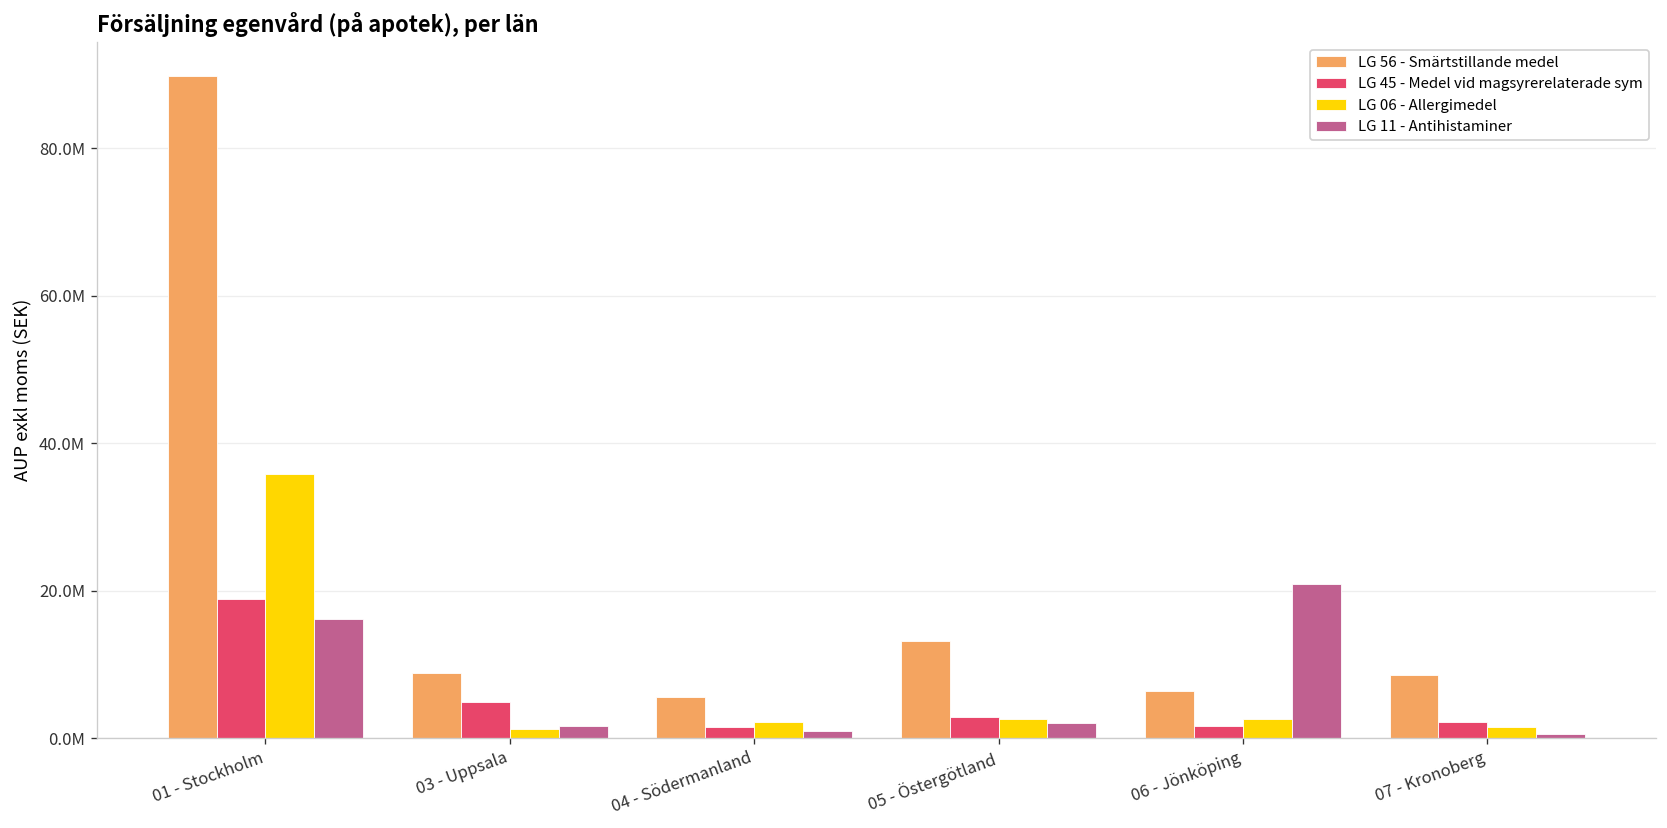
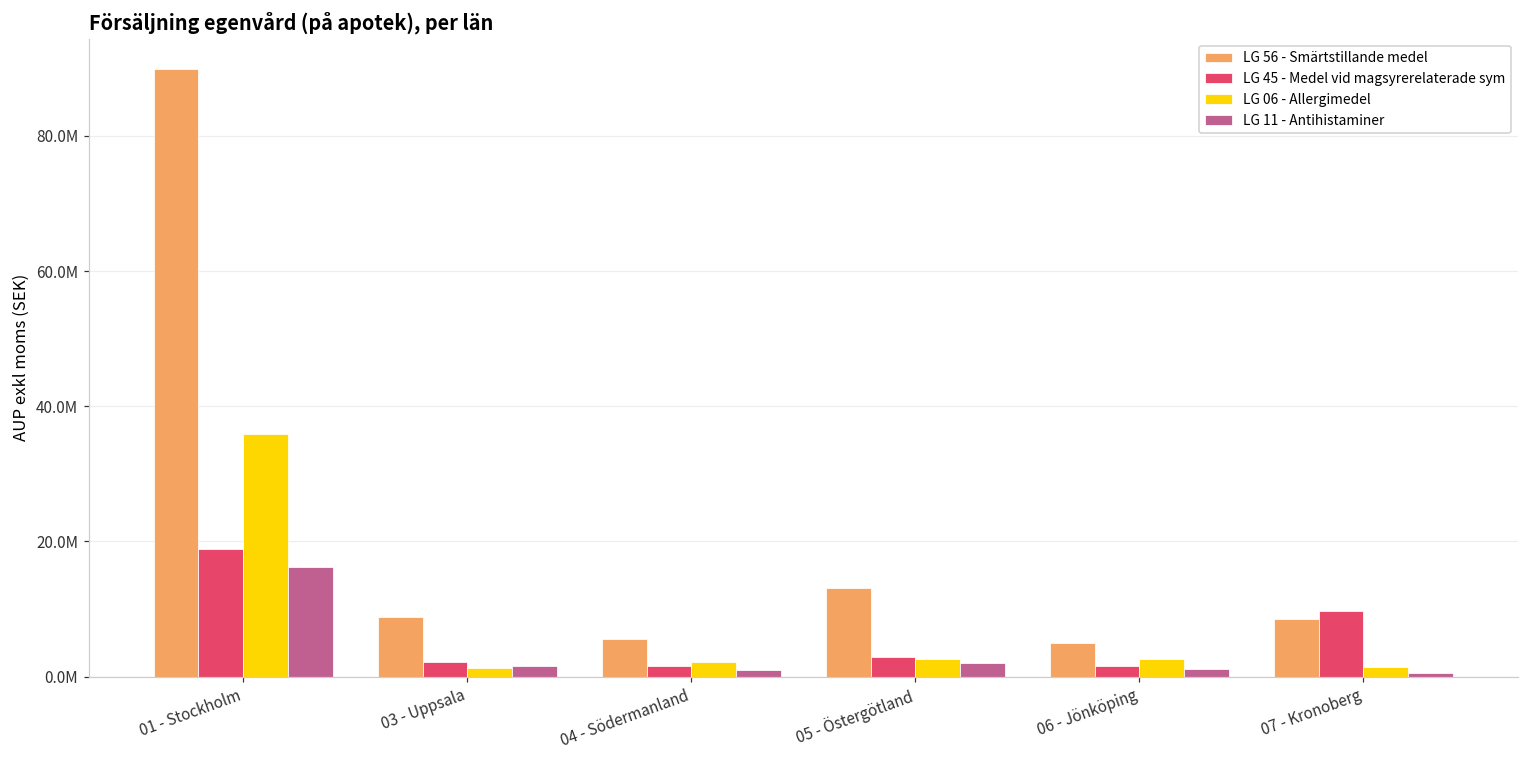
LG 45 - Medel vid magsyrerelaterade sym, 03 - Uppsala: 5000000 -> 2000000
LG 56 - Smärtstillande medel, 06 - Jönköping: 6000000 -> 5000000
LG 11 - Antihistaminer, 06 - Jönköping: 21000000 -> 1000000
LG 45 - Medel vid magsyrerelaterade sym, 07 - Kronoberg: 2000000 -> 10000000
